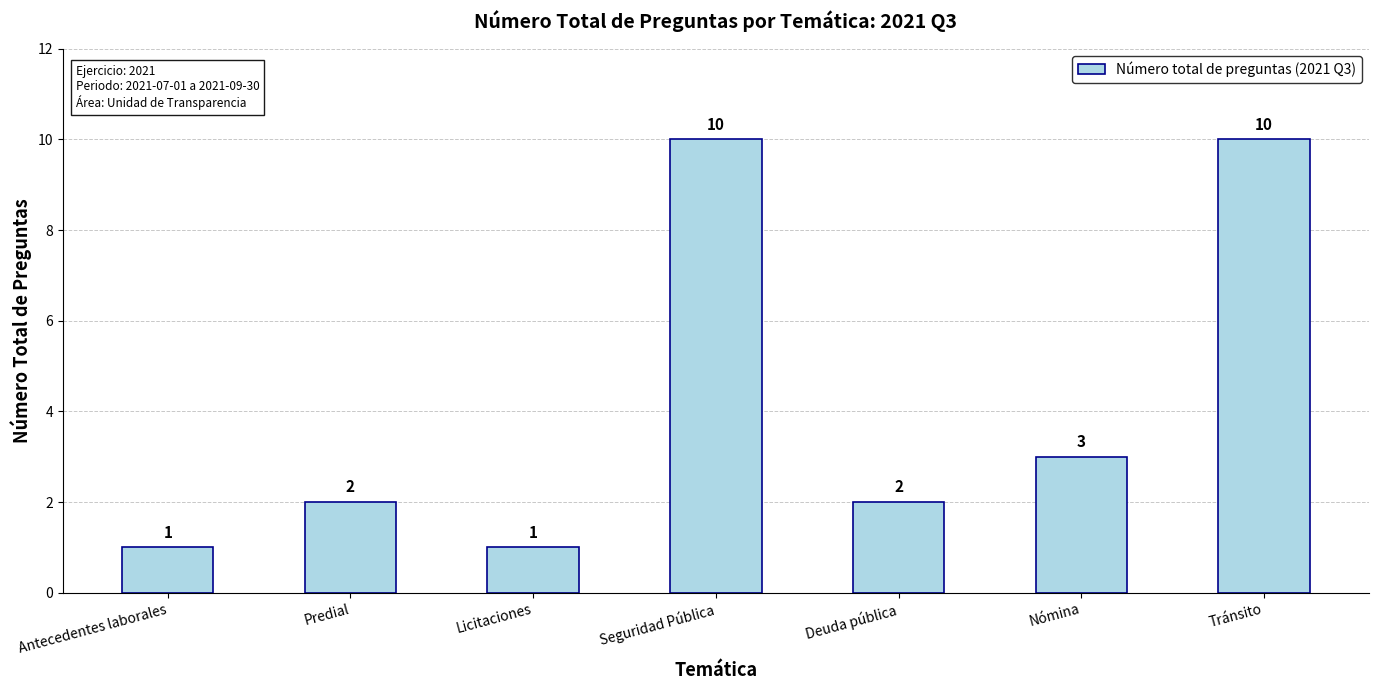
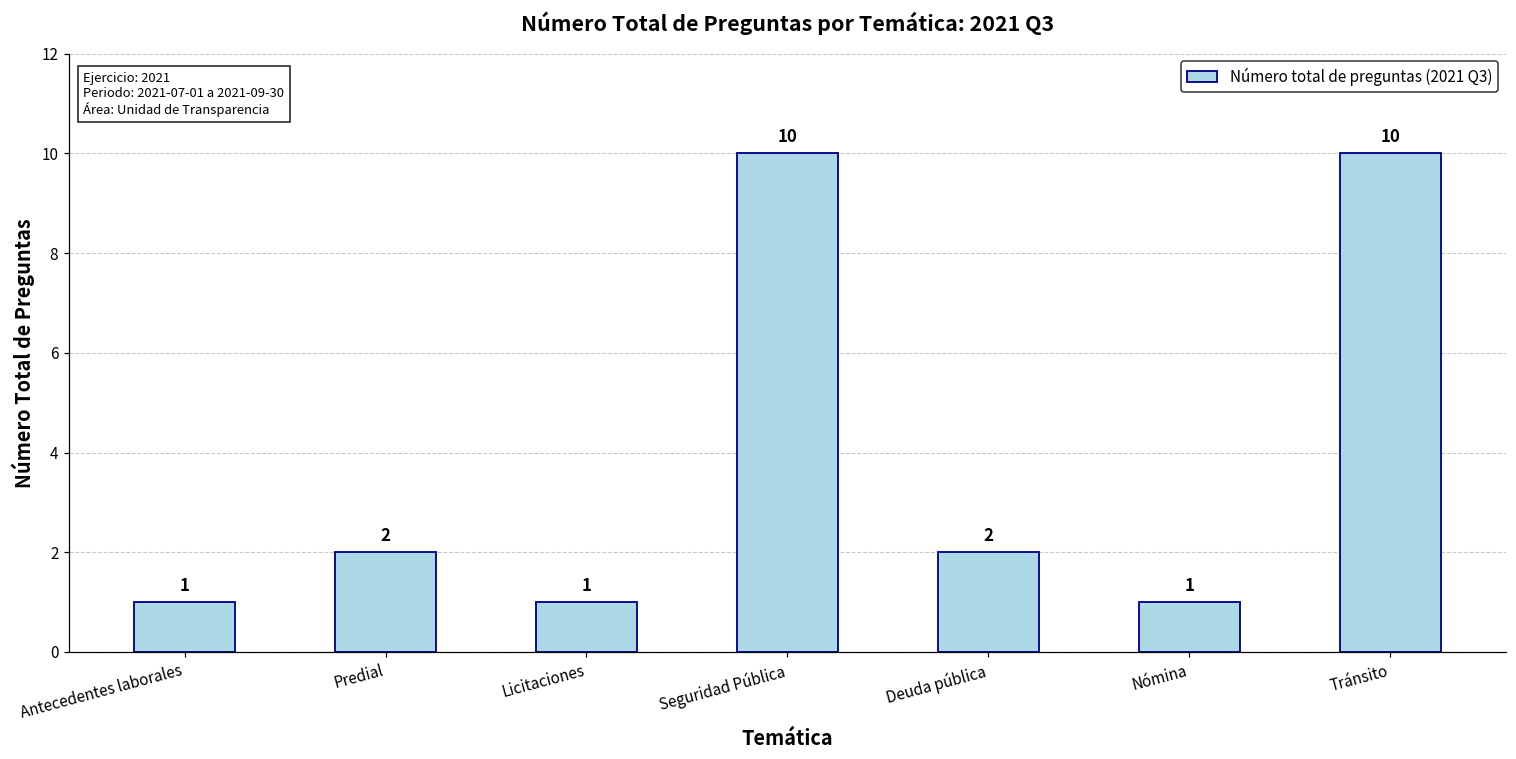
Nómina: 3 -> 1
